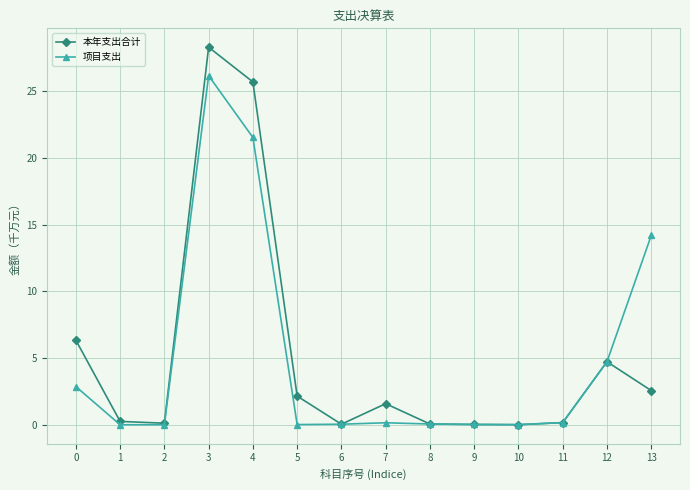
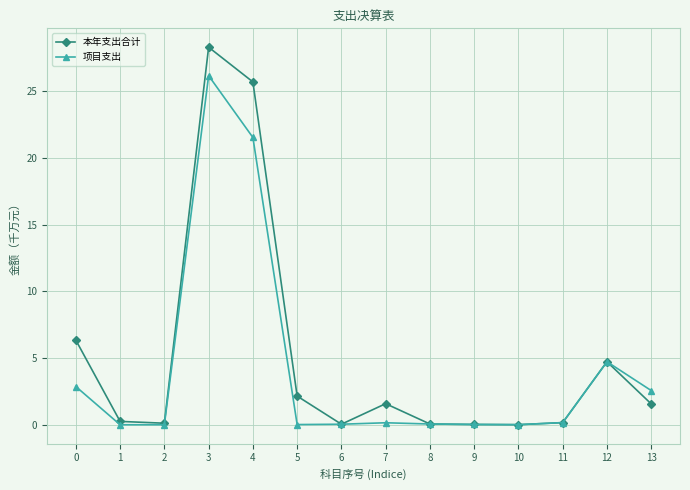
本年支出合计, 13: 2.6 -> 1.6
项目支出, 13: 14.2 -> 2.6
